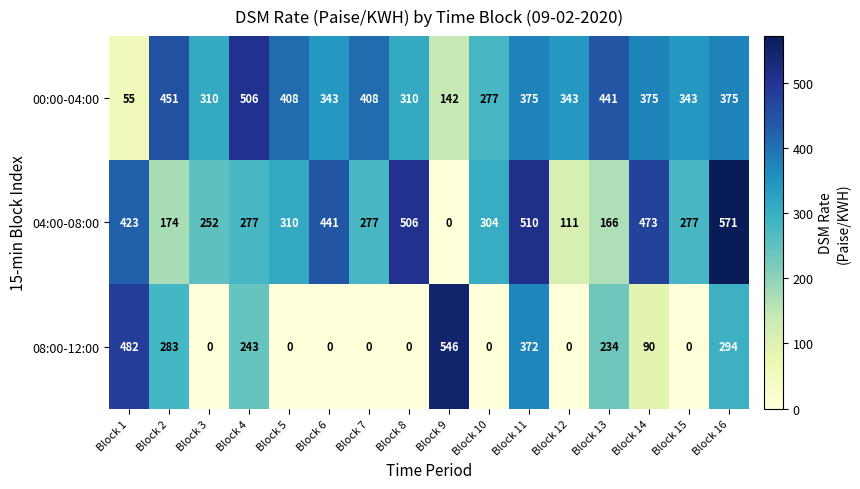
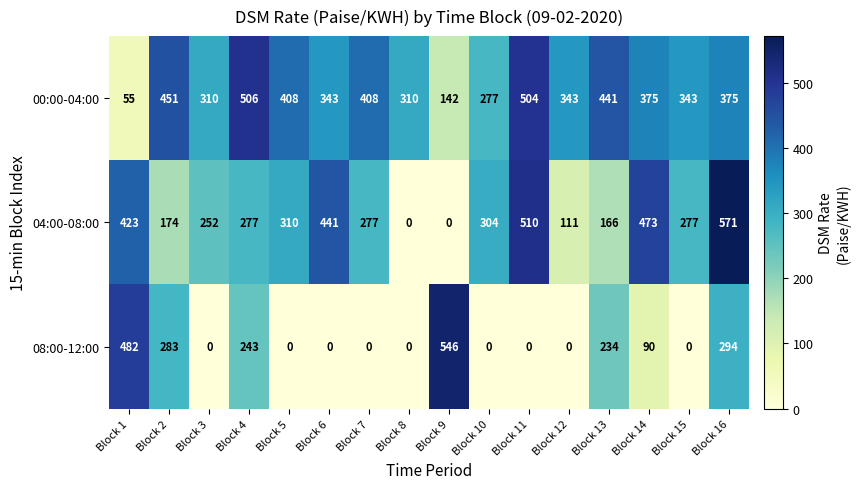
00:00-04:00, Block 11: 375 -> 504
04:00-08:00, Block 8: 506 -> 0
08:00-12:00, Block 11: 372 -> 0
